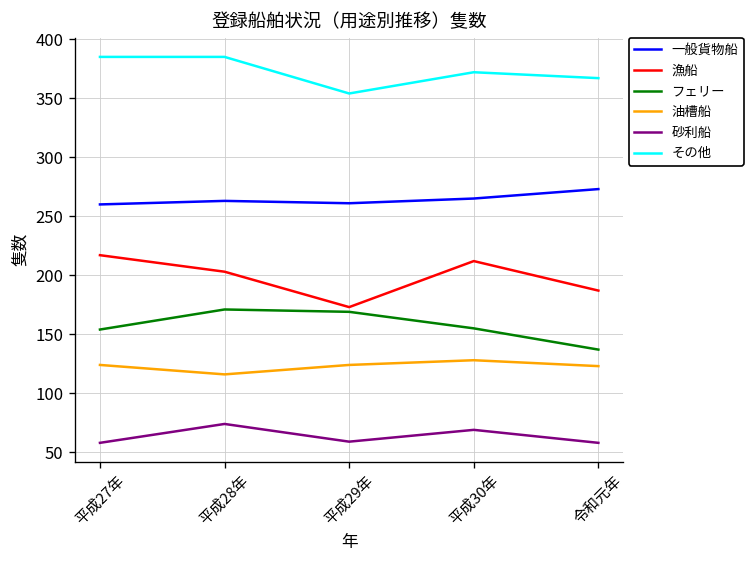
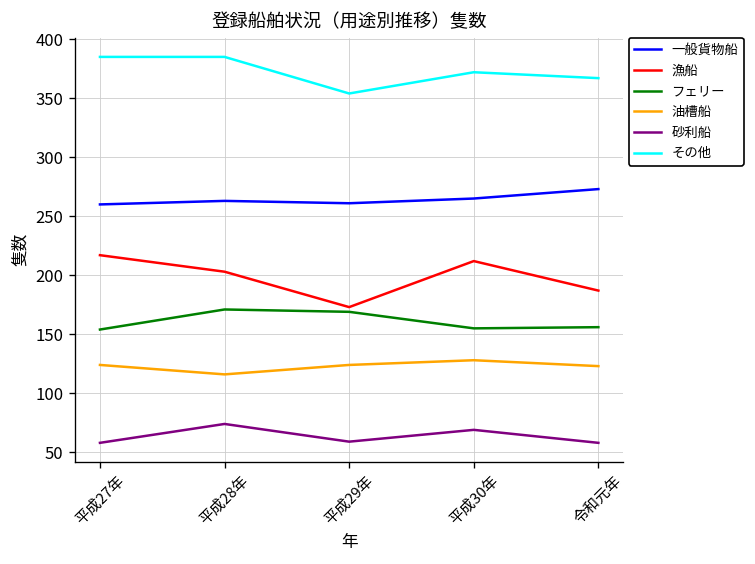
フェリー, 令和元年: 140 -> 160
